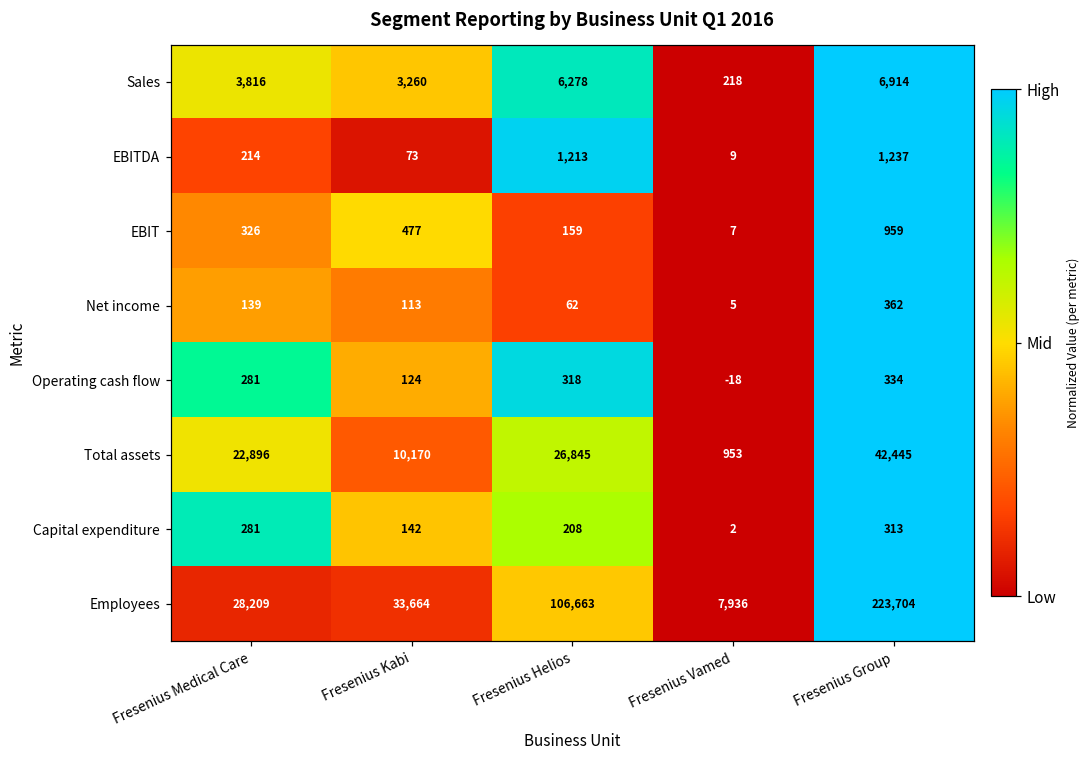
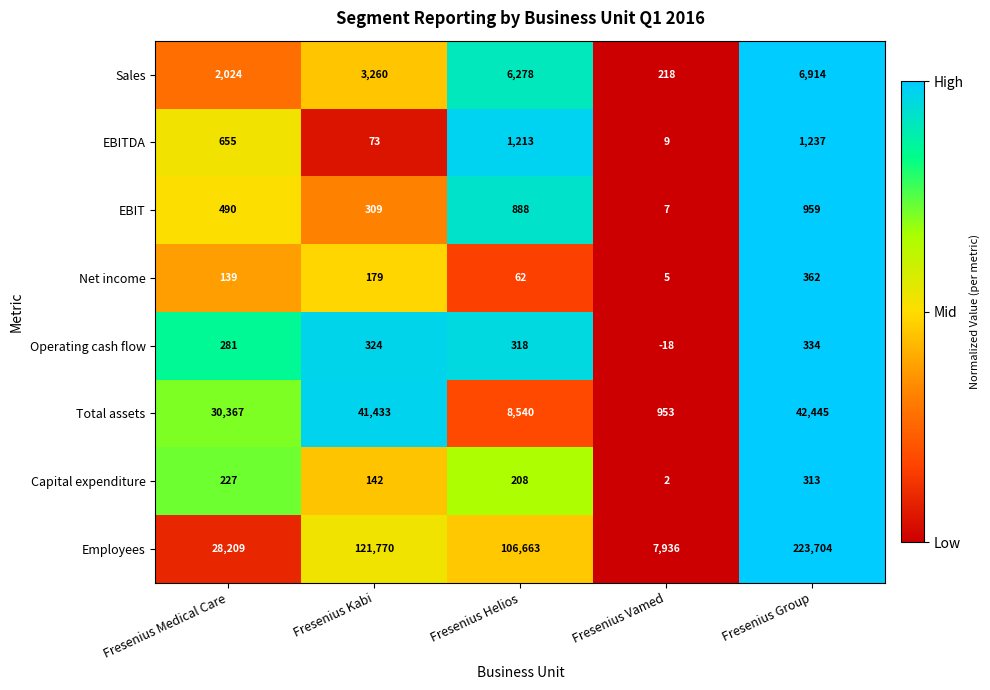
Sales, Fresenius Medical Care: 3,816 -> 2,024
EBITDA, Fresenius Medical Care: 214 -> 655
EBIT, Fresenius Medical Care: 326 -> 490
EBIT, Fresenius Kabi: 477 -> 309
EBIT, Fresenius Helios: 159 -> 888
Net income, Fresenius Kabi: 113 -> 179
Operating cash flow, Fresenius Kabi: 124 -> 324
Total assets, Fresenius Medical Care: 22,896 -> 30,367
Total assets, Fresenius Kabi: 10,170 -> 41,433
Total assets, Fresenius Helios: 26,845 -> 8,540
Capital expenditure, Fresenius Medical Care: 281 -> 227
Employees, Fresenius Kabi: 33,664 -> 121,770
